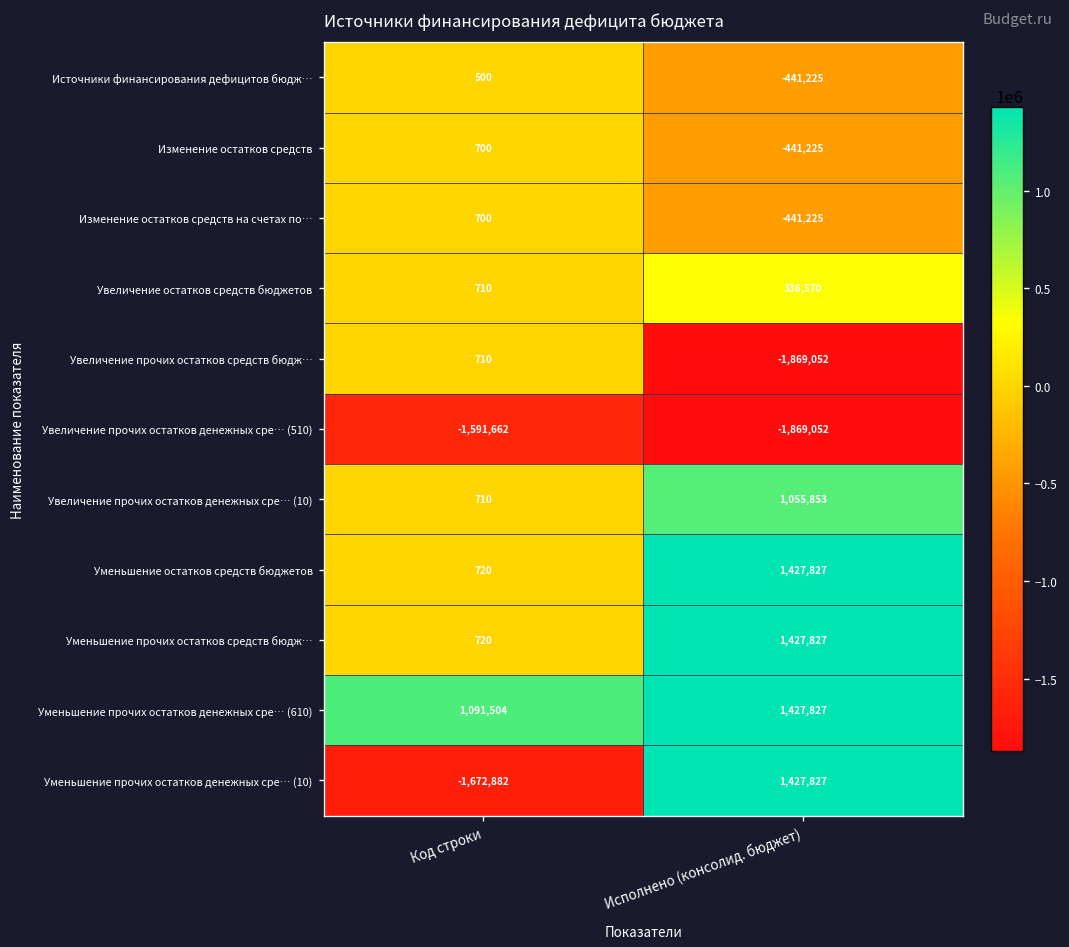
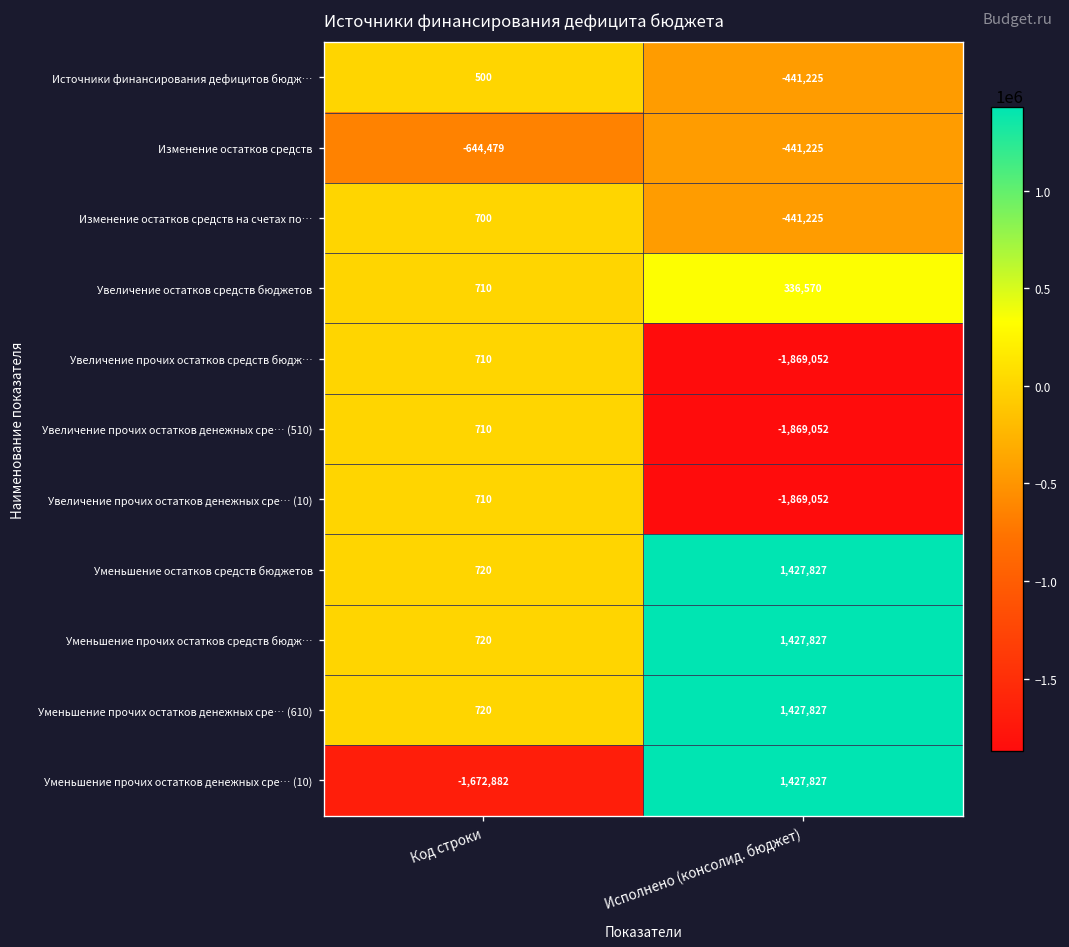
Изменение остатков средств, Код строки: 700 -> -644,479
Увеличение прочих остатков денежных сре… (510), Код строки: -1,591,662 -> 710
Увеличение прочих остатков денежных сре… (10), Исполнено (консолид. бюджет): 1,055,853 -> -1,869,052
Уменьшение прочих остатков денежных сре… (610), Код строки: 1,091,504 -> 720
